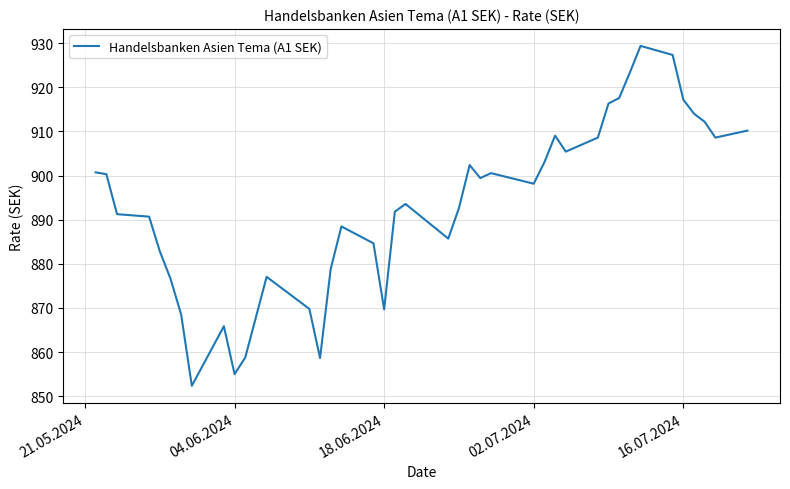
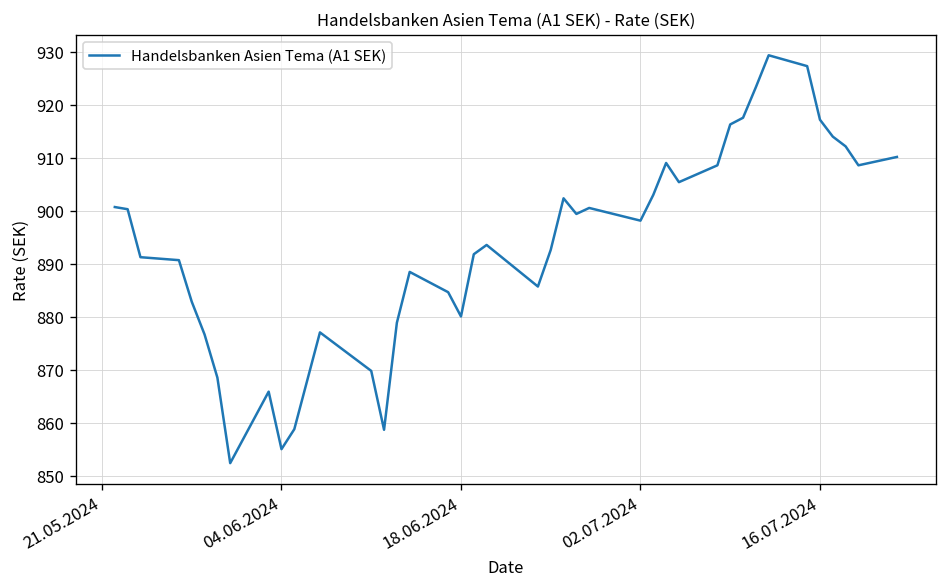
18.06.2024: 870 -> 880
